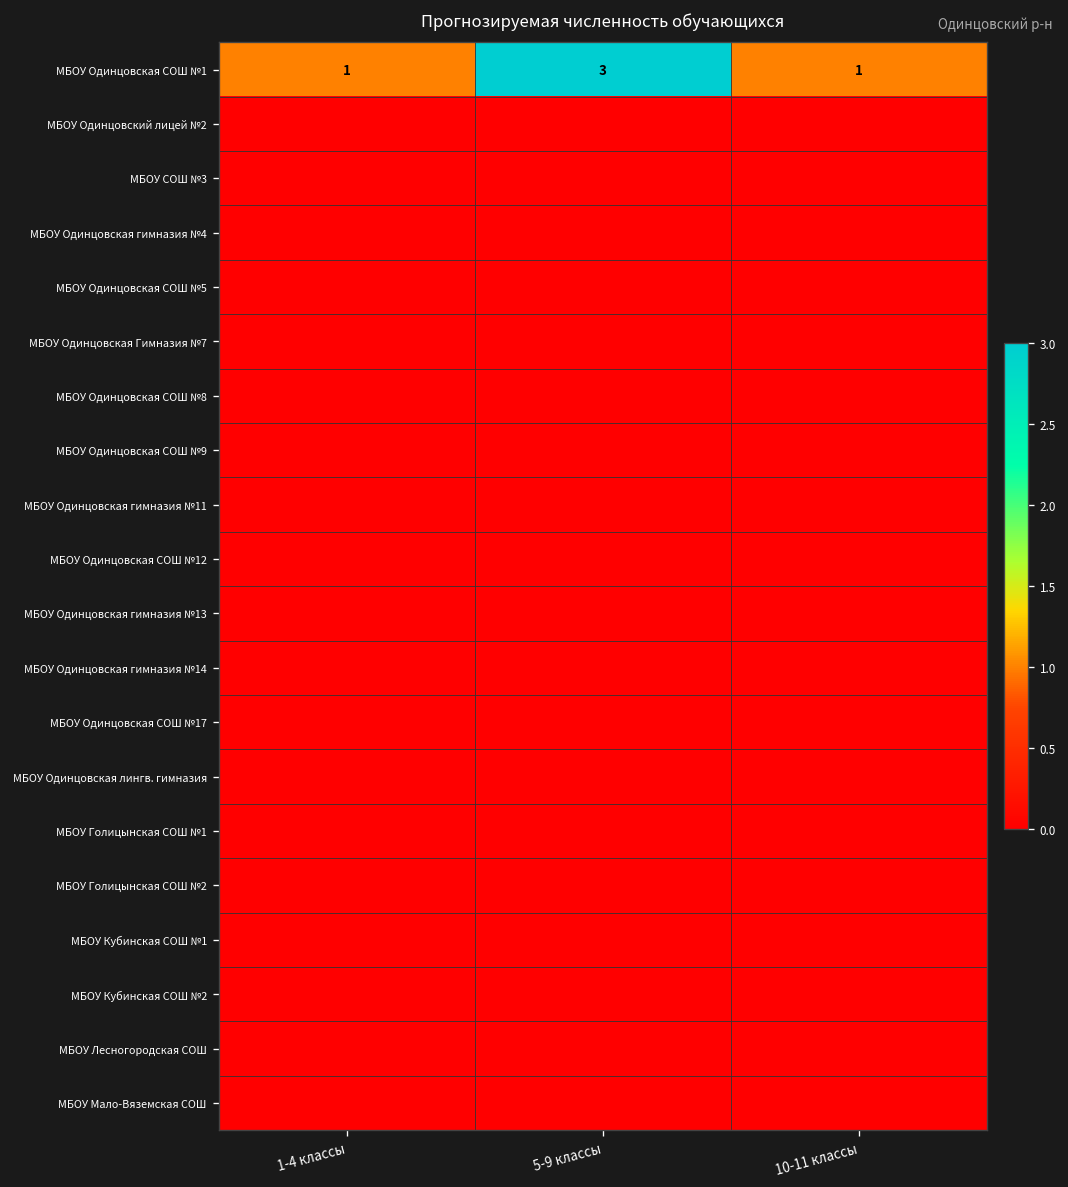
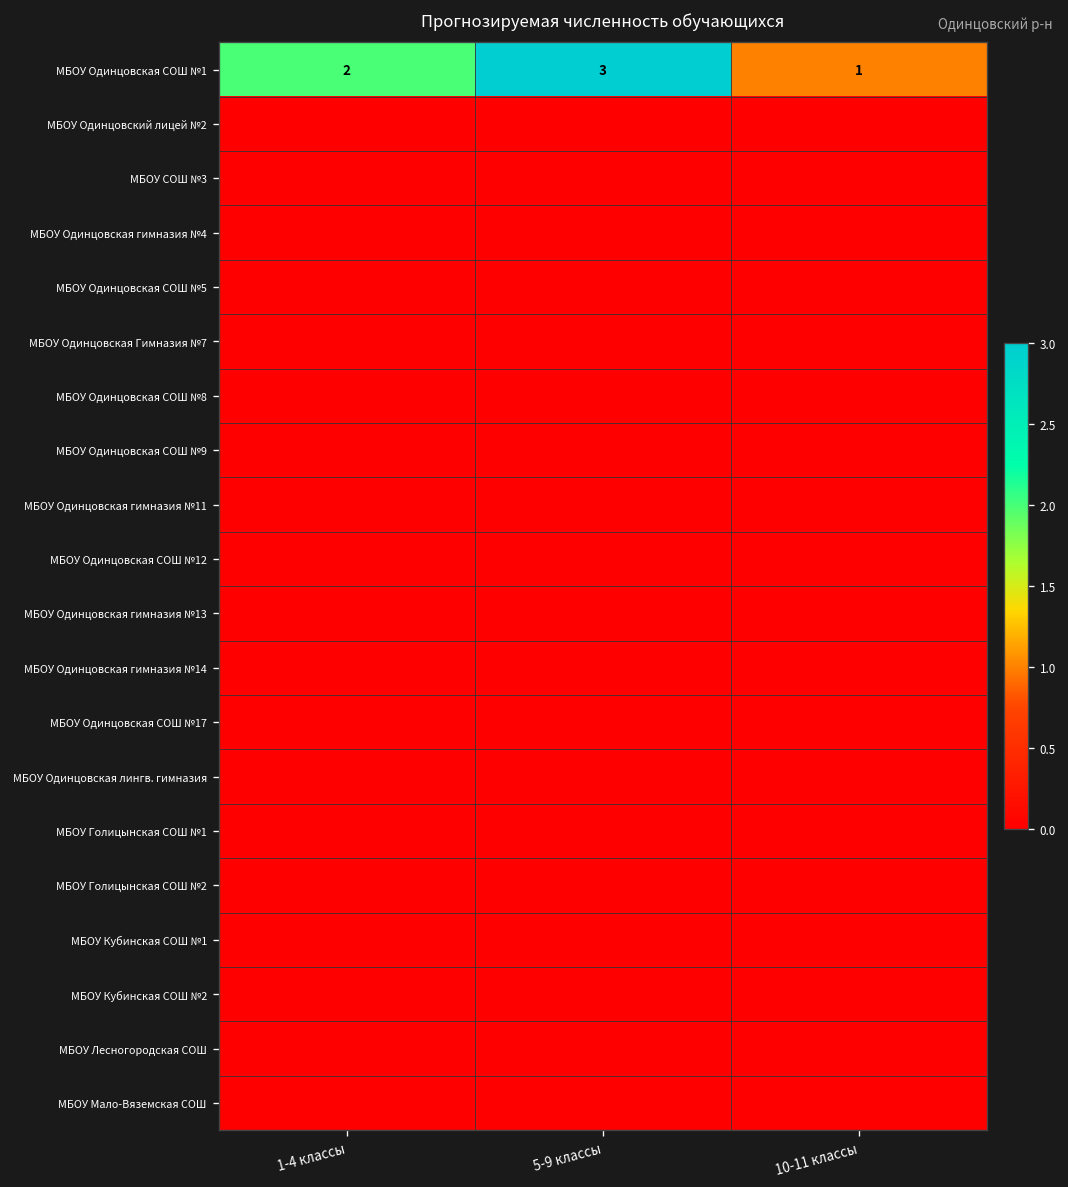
МБОУ Одинцовская СОШ №1, 1-4 классы: 1 -> 2
